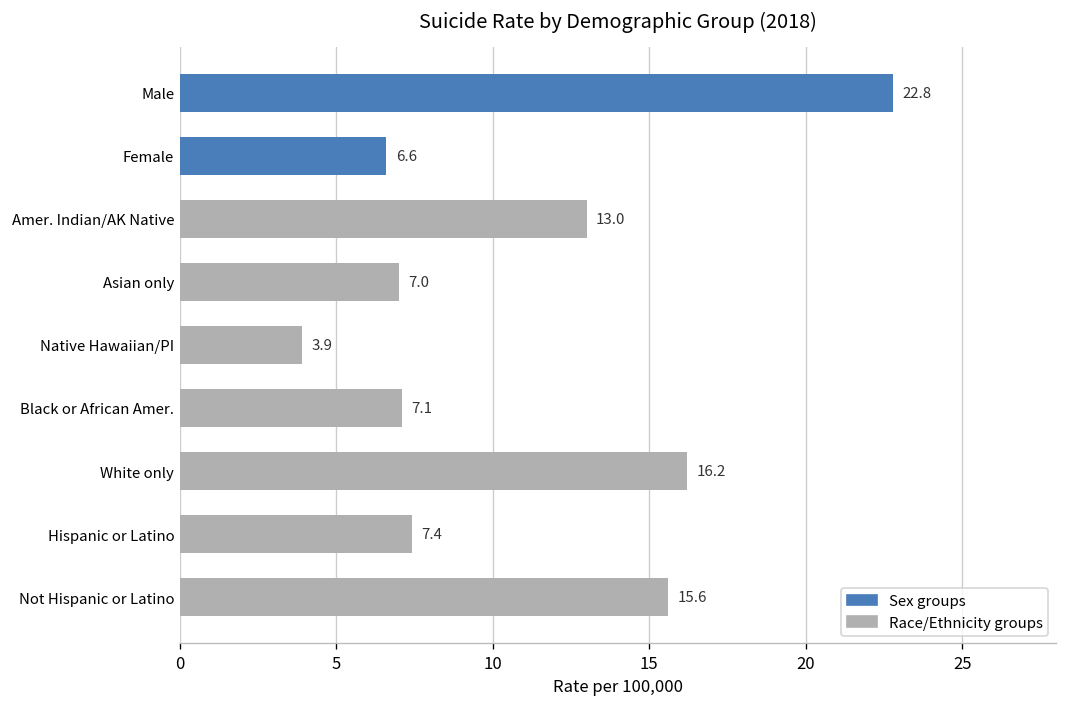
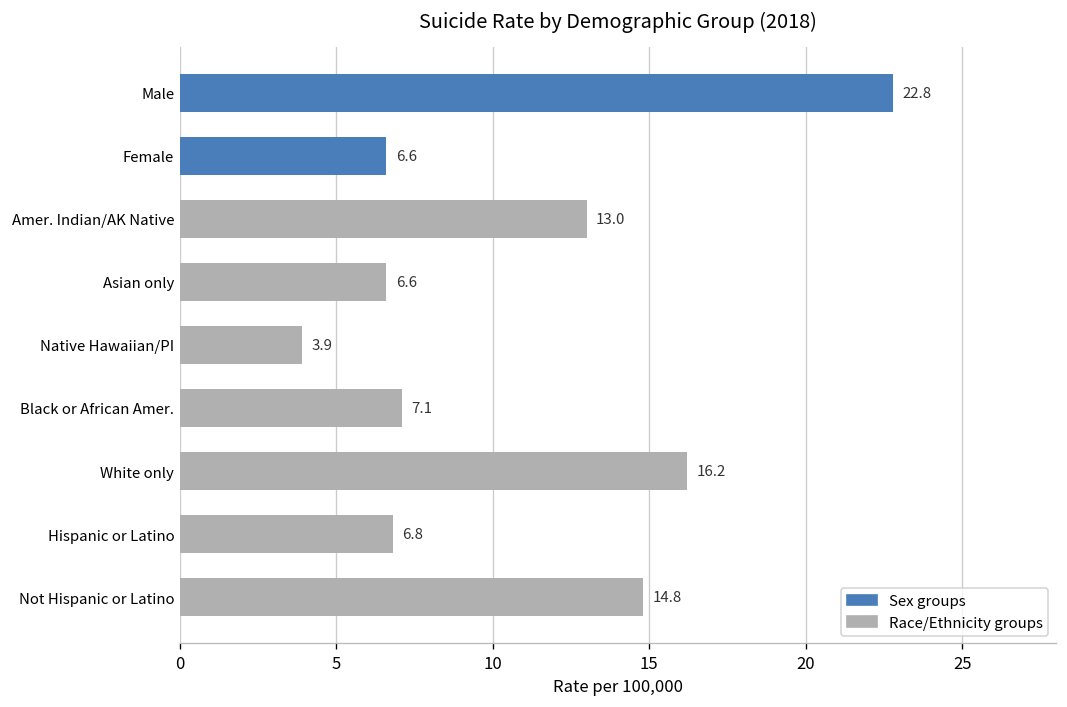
Asian only: 7.0 -> 6.6
Hispanic or Latino: 7.4 -> 6.8
Not Hispanic or Latino: 15.6 -> 14.8
